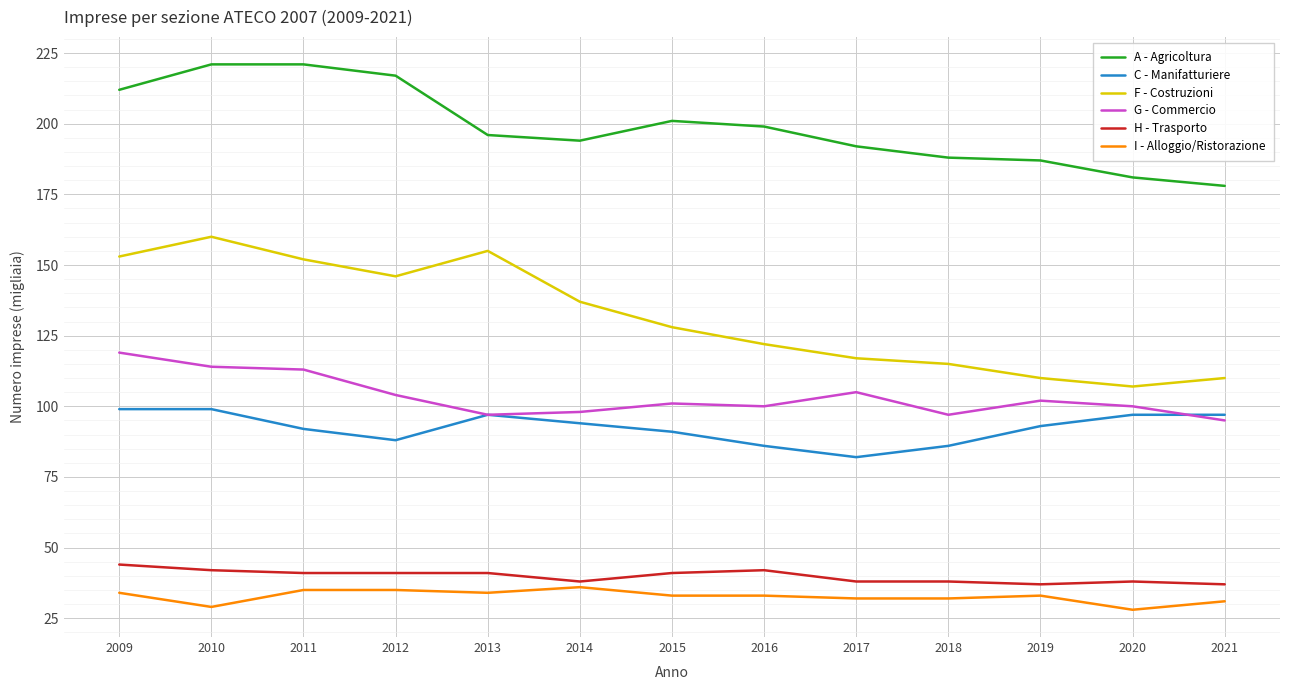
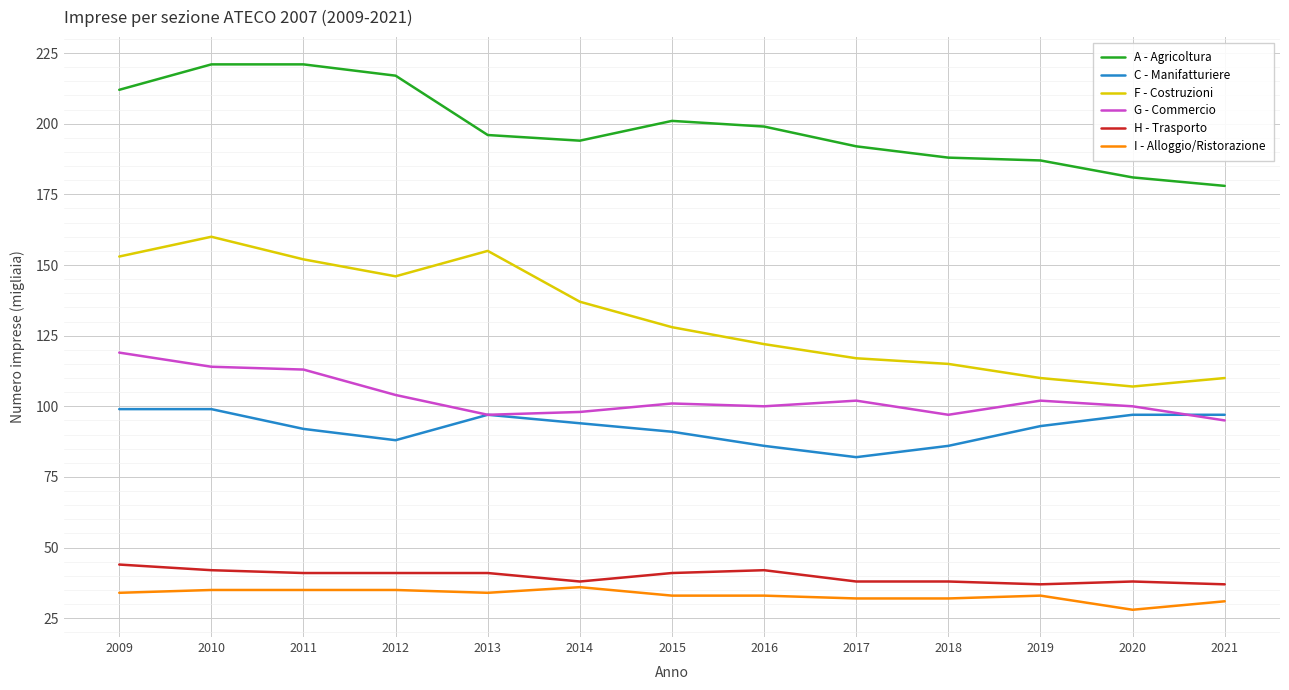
I - Alloggio/Ristorazione, 2010: 29 -> 35
G - Commercio, 2017: 105 -> 102
